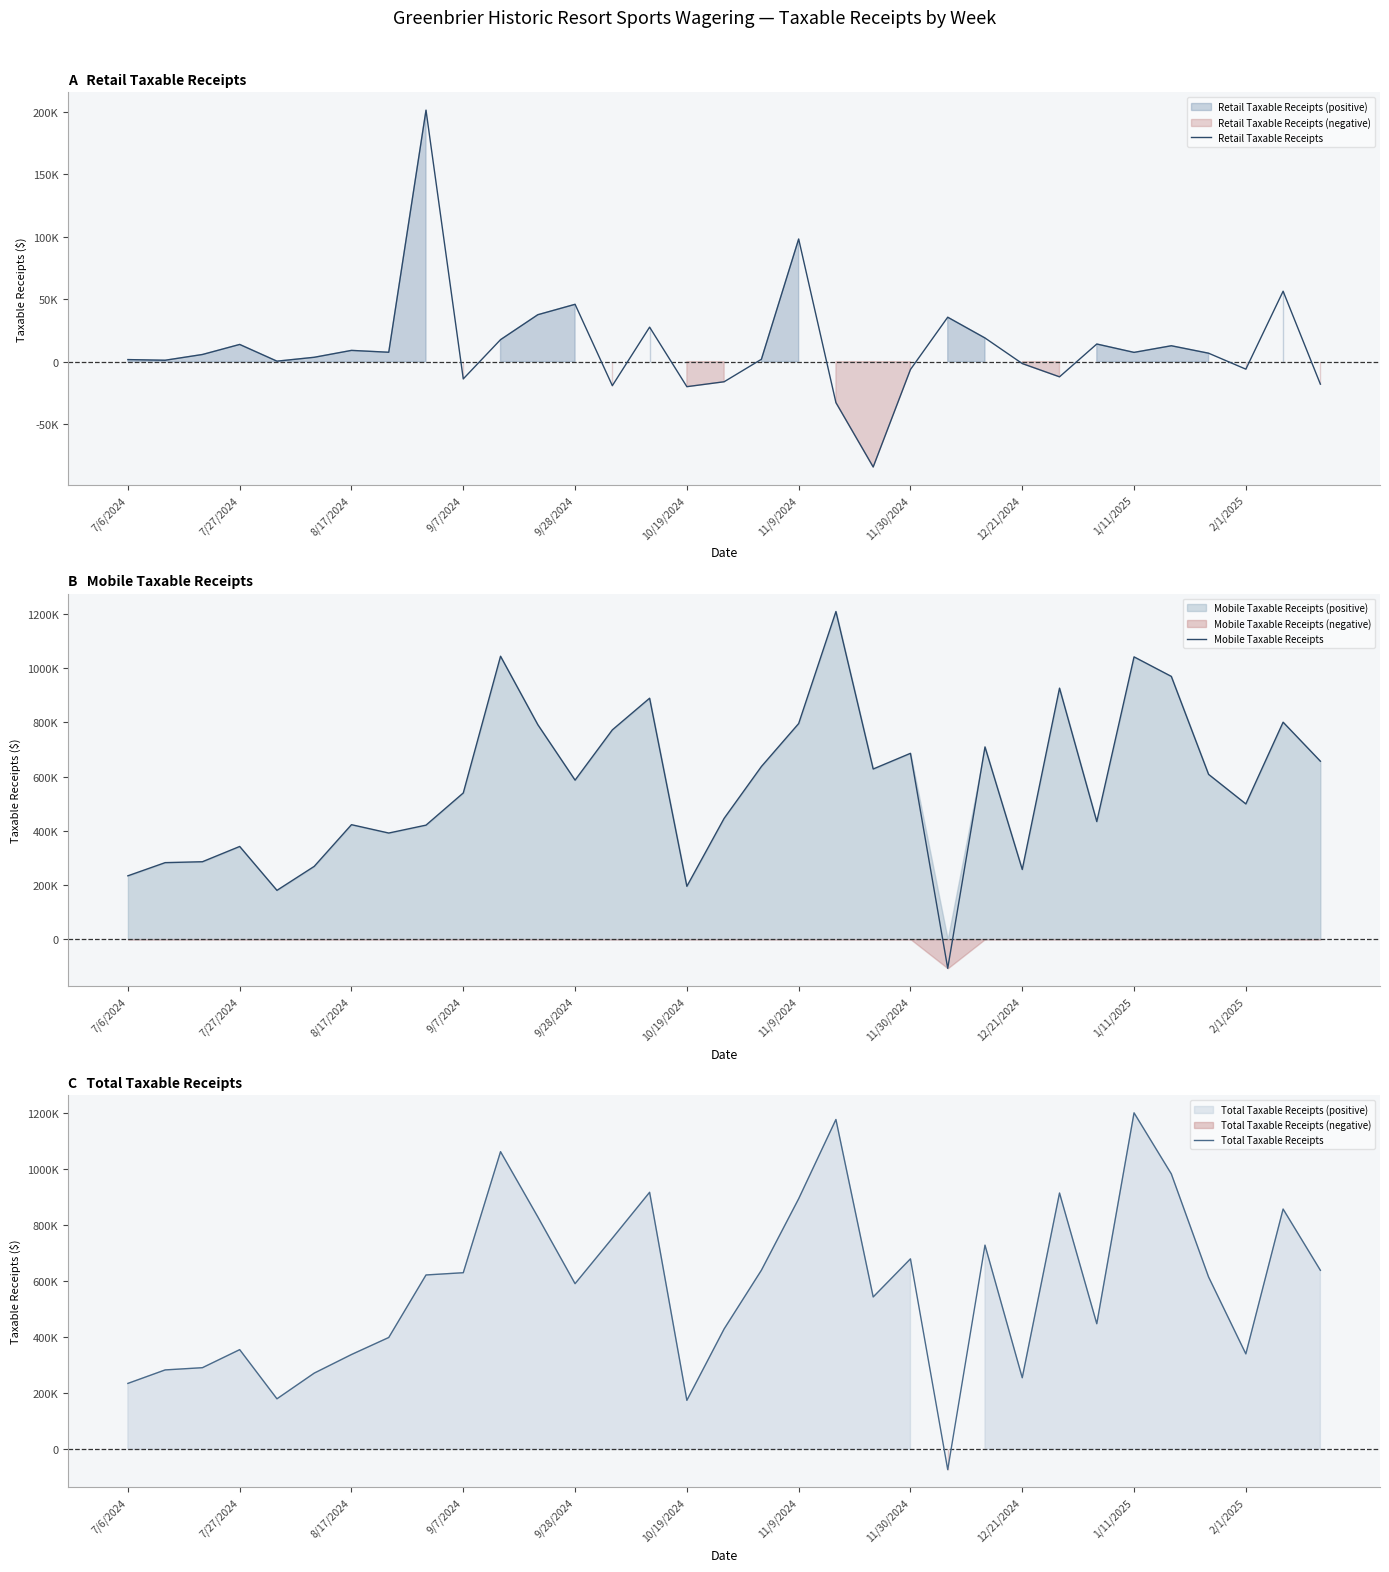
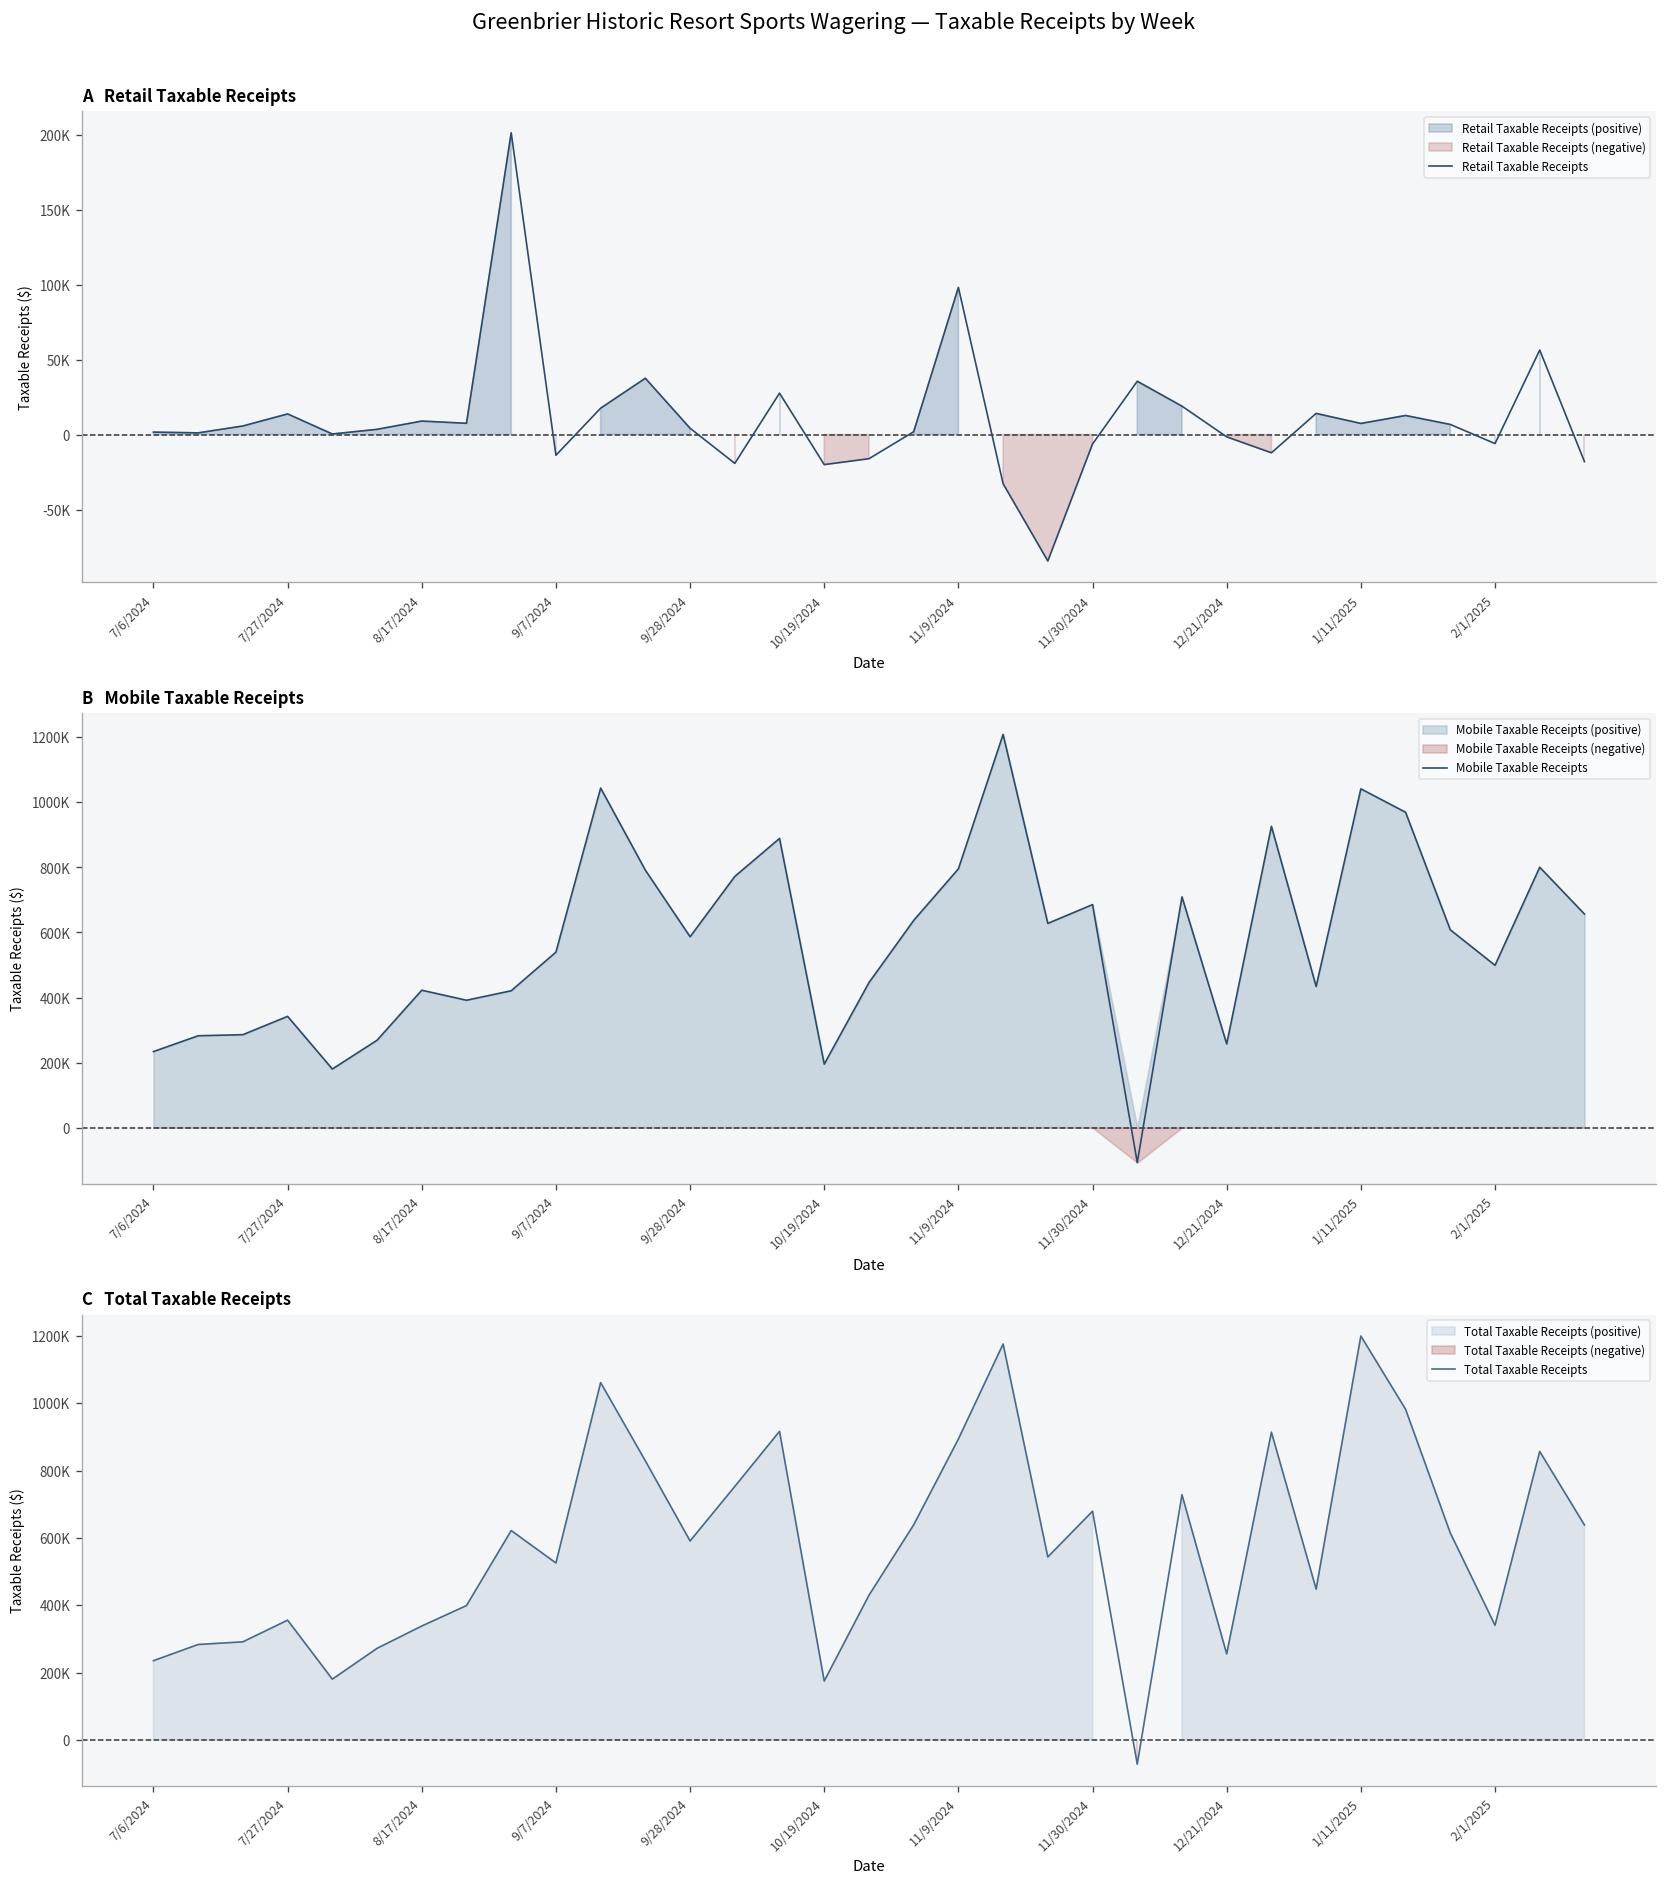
A Retail Taxable Receipts, 9/28/2024: 46000 -> 4000
C Total Taxable Receipts, 9/7/2024: 630000 -> 530000
